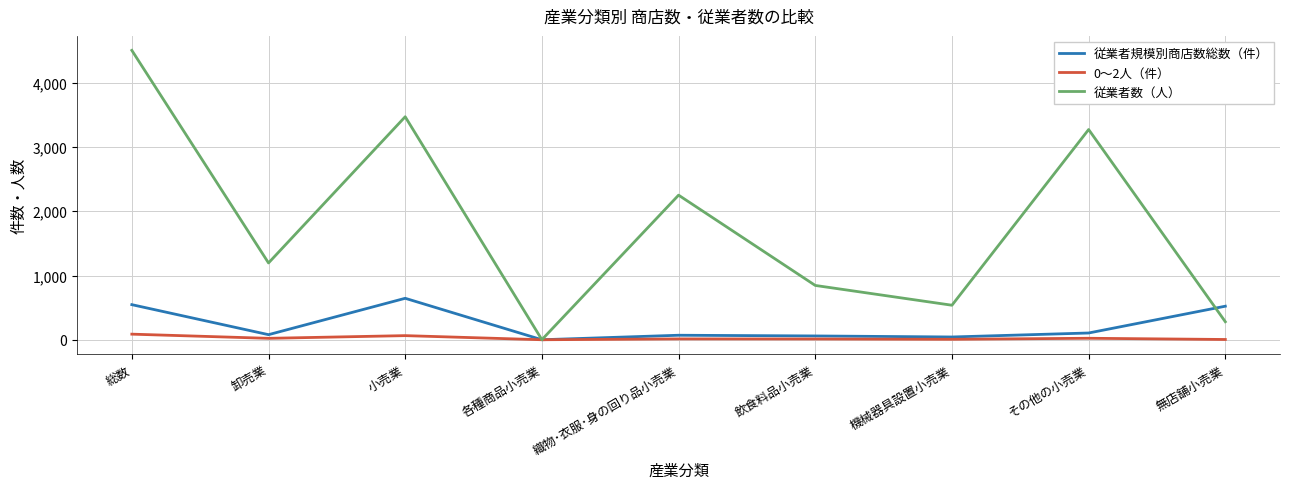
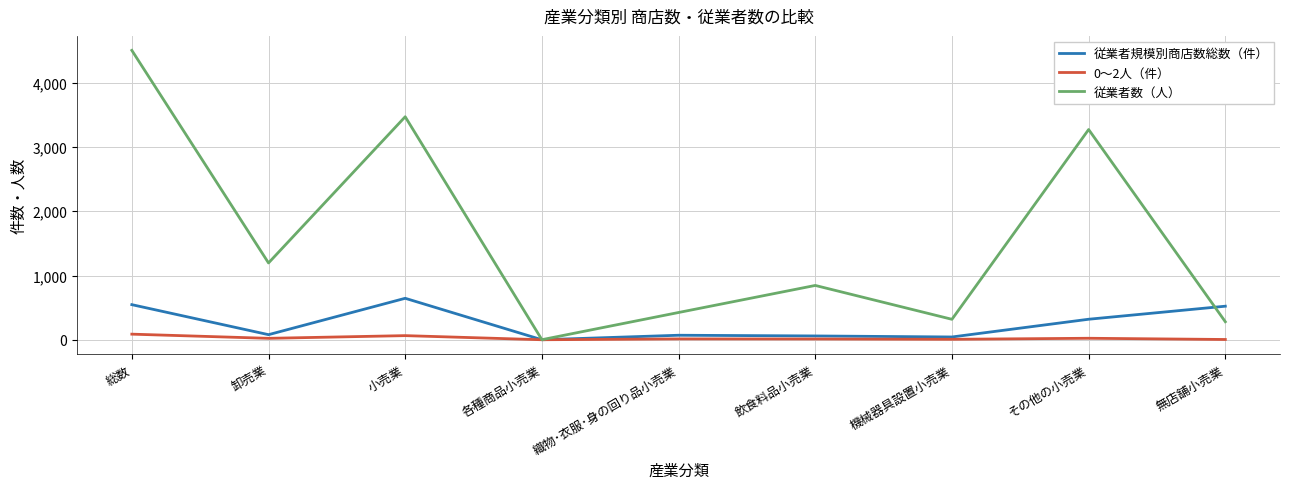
従業者数（人）, 織物･衣服･身の回り品小売業: 2,300 -> 400
従業者数（人）, 機械器具設置小売業: 500 -> 300
従業者規模別商店数総数（件）, その他の小売業: 100 -> 300
